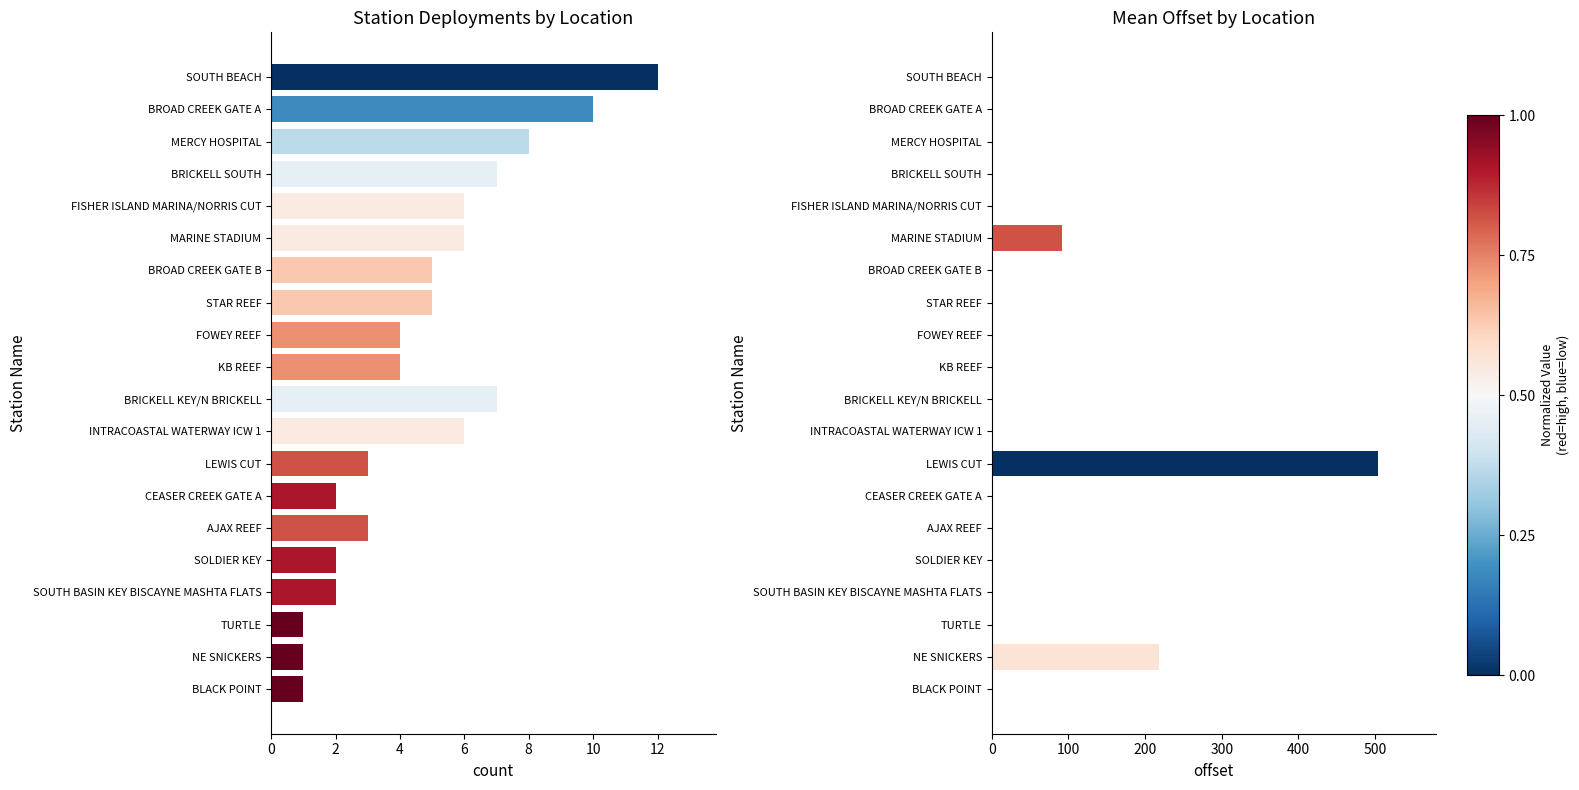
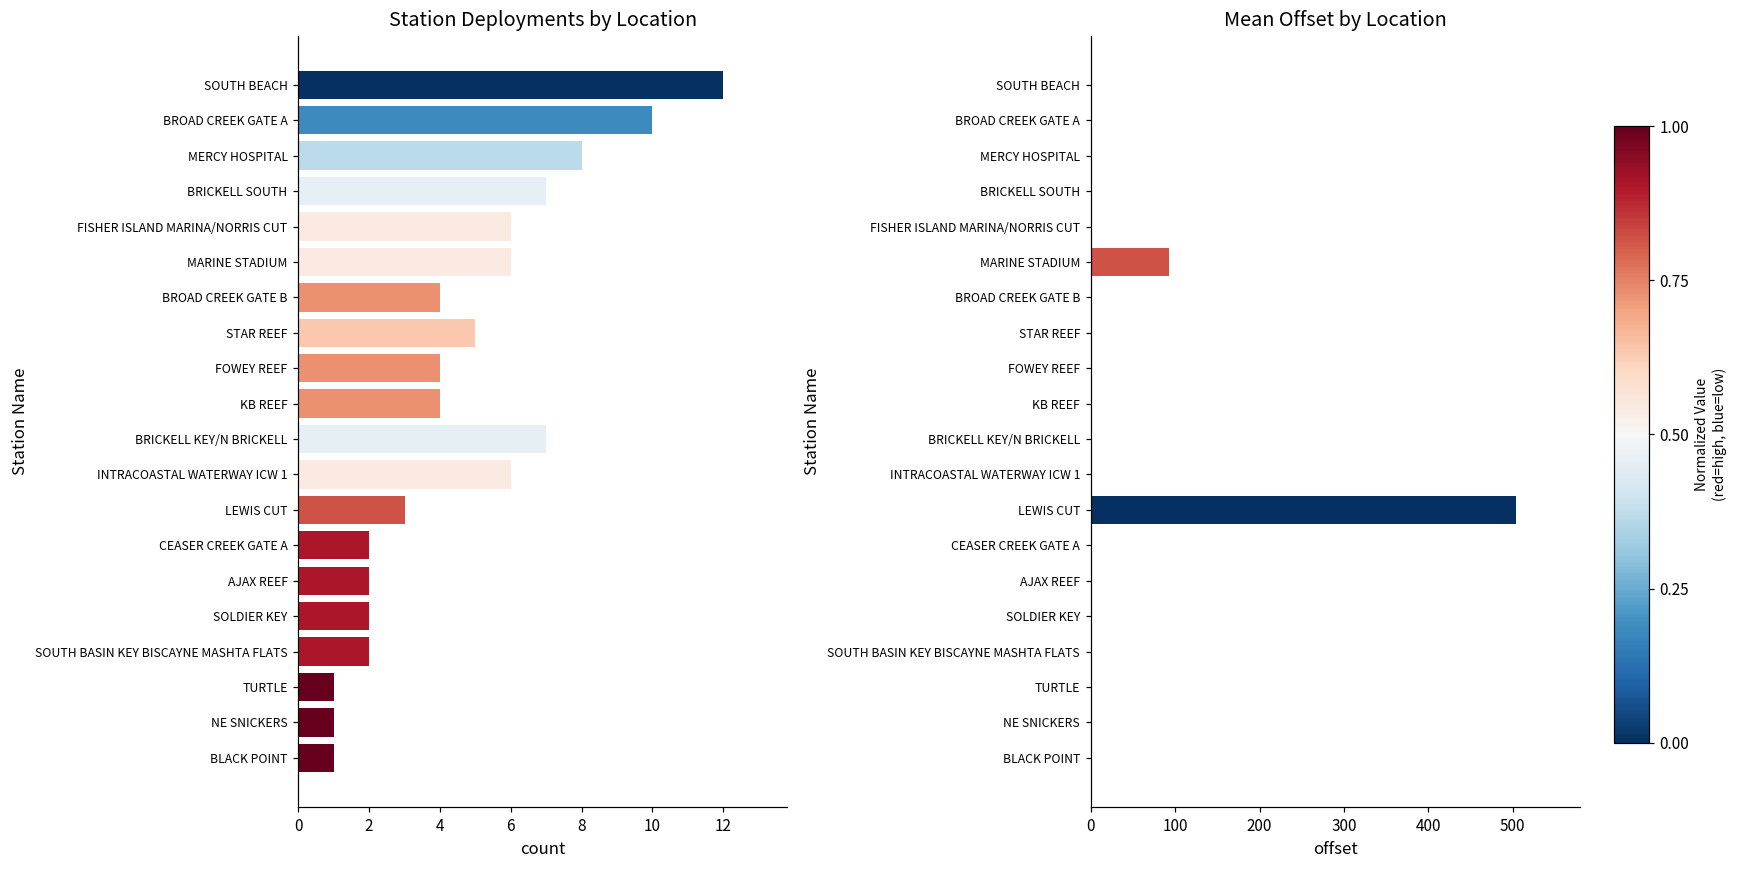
Station Deployments by Location, BROAD CREEK GATE B: 5 -> 4
Station Deployments by Location, AJAX REEF: 3 -> 2
Mean Offset by Location, NE SNICKERS: 220 -> 0
